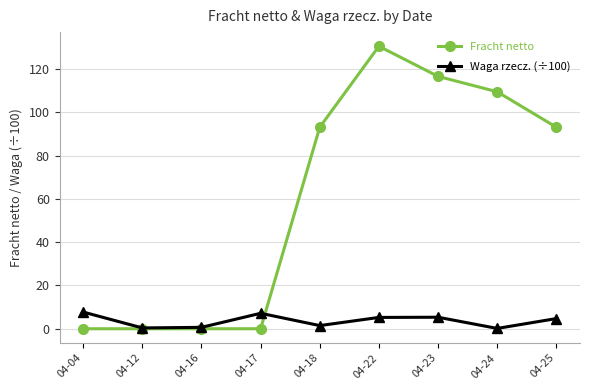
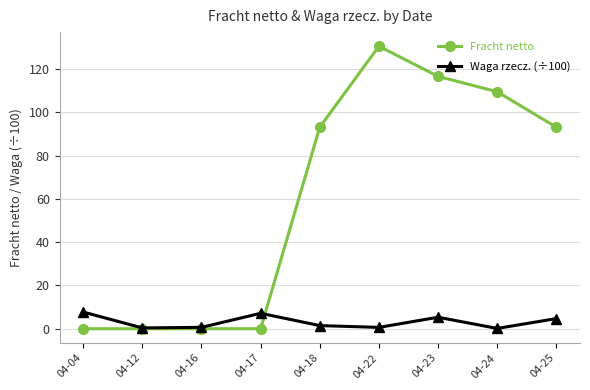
Waga rzecz. (÷100), 04-22: 5 -> 1
